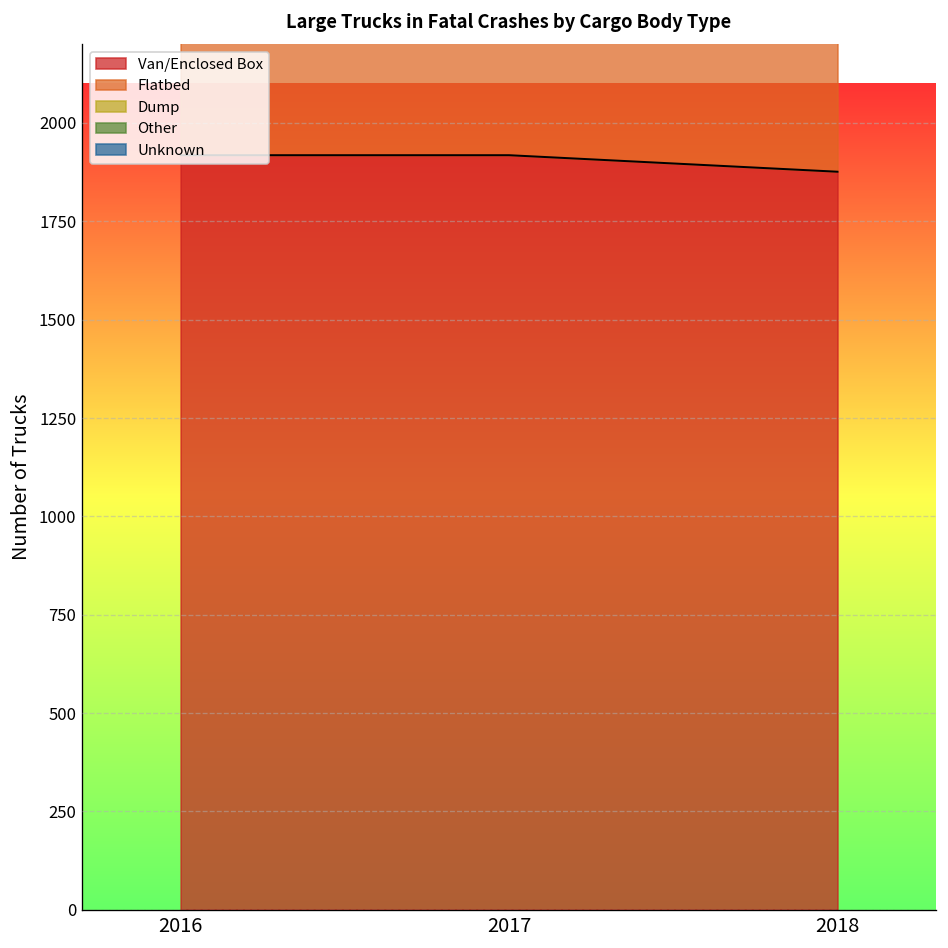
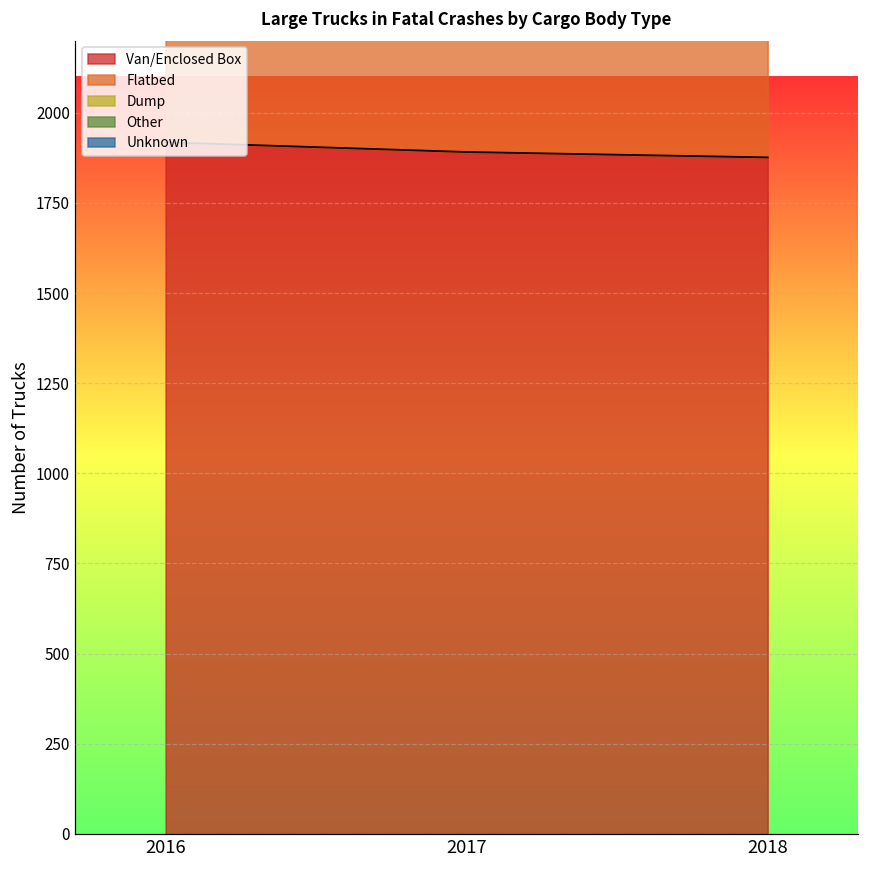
Van/Enclosed Box, 2017: 1920 -> 1890
